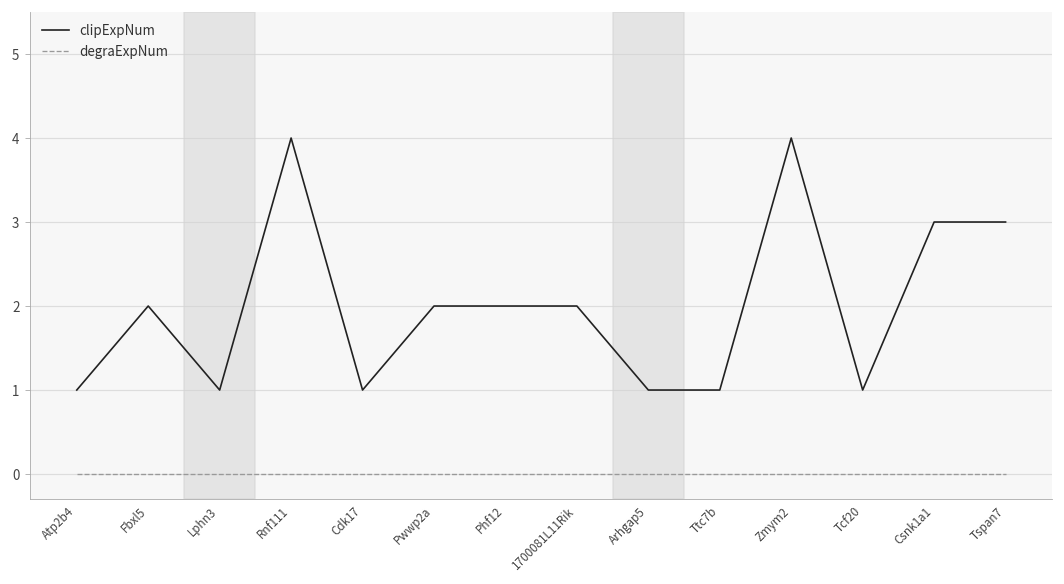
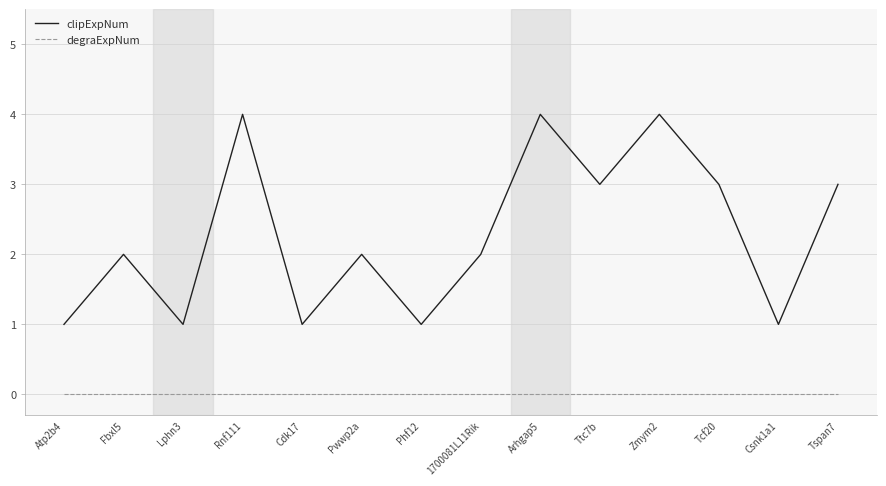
clipExpNum, Phf12: 2 -> 1
clipExpNum, Arhgap5: 1 -> 4
clipExpNum, Ttc7b: 1 -> 3
clipExpNum, Tcf20: 1 -> 3
clipExpNum, Csnk1a1: 3 -> 1
